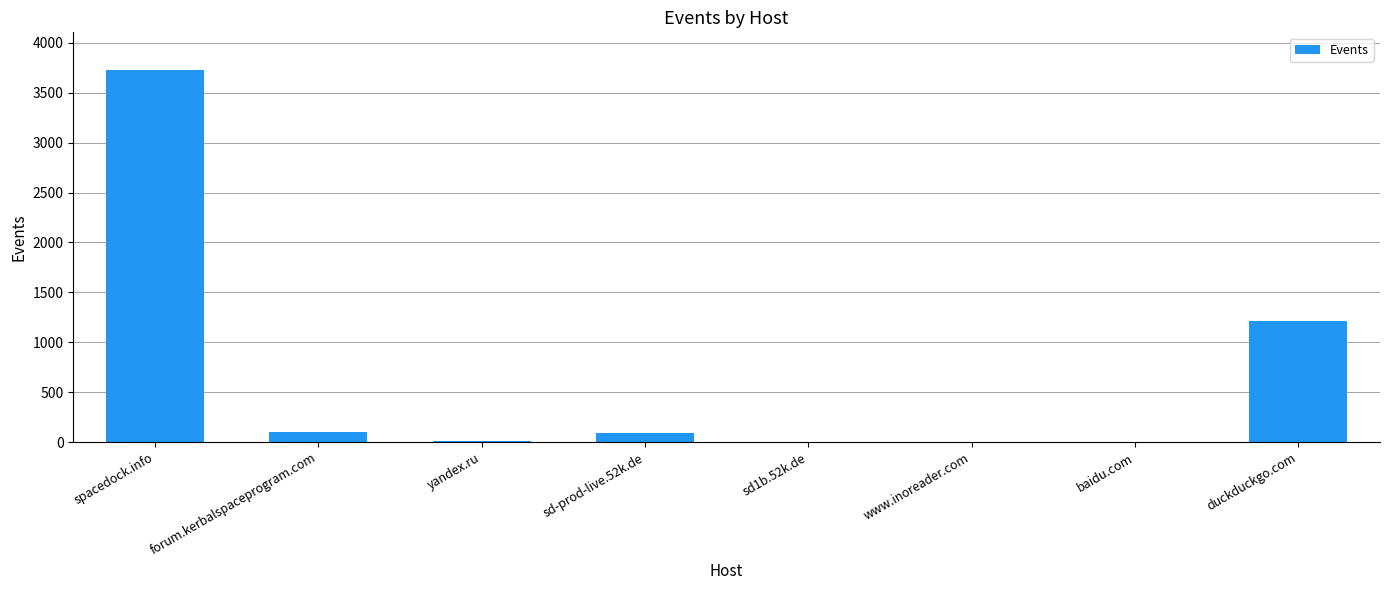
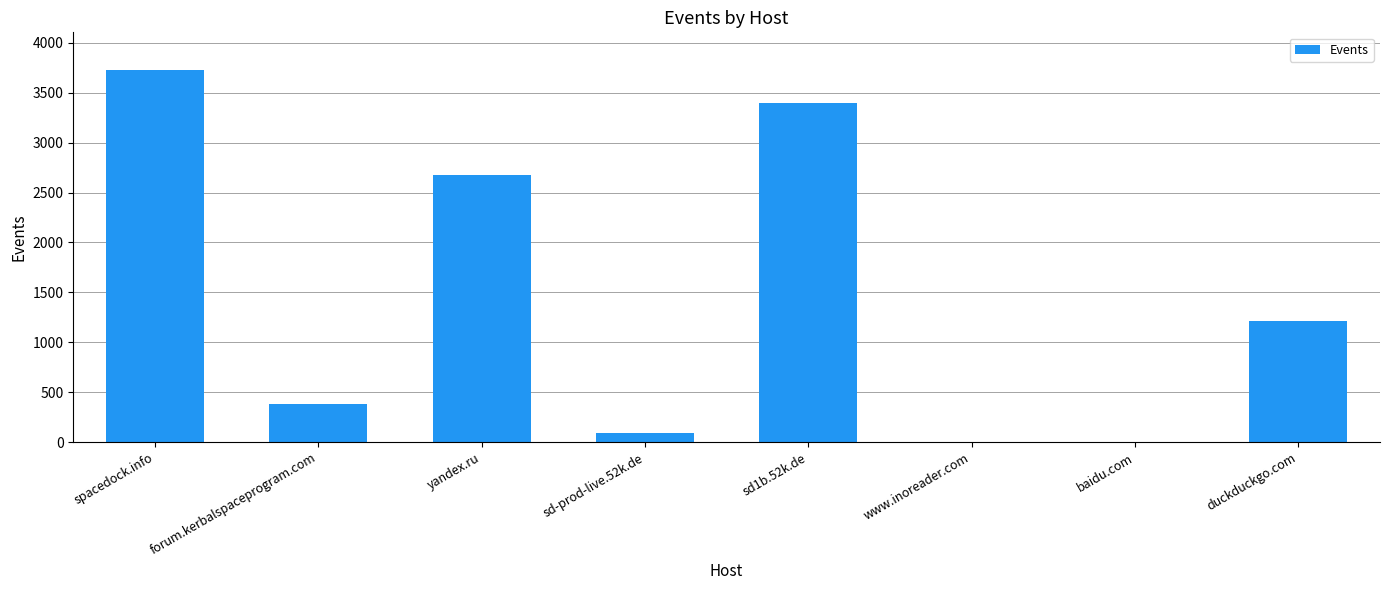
forum.kerbalspaceprogram.com: 100 -> 400
yandex.ru: 0 -> 2700
sd1b.52k.de: 0 -> 3400
